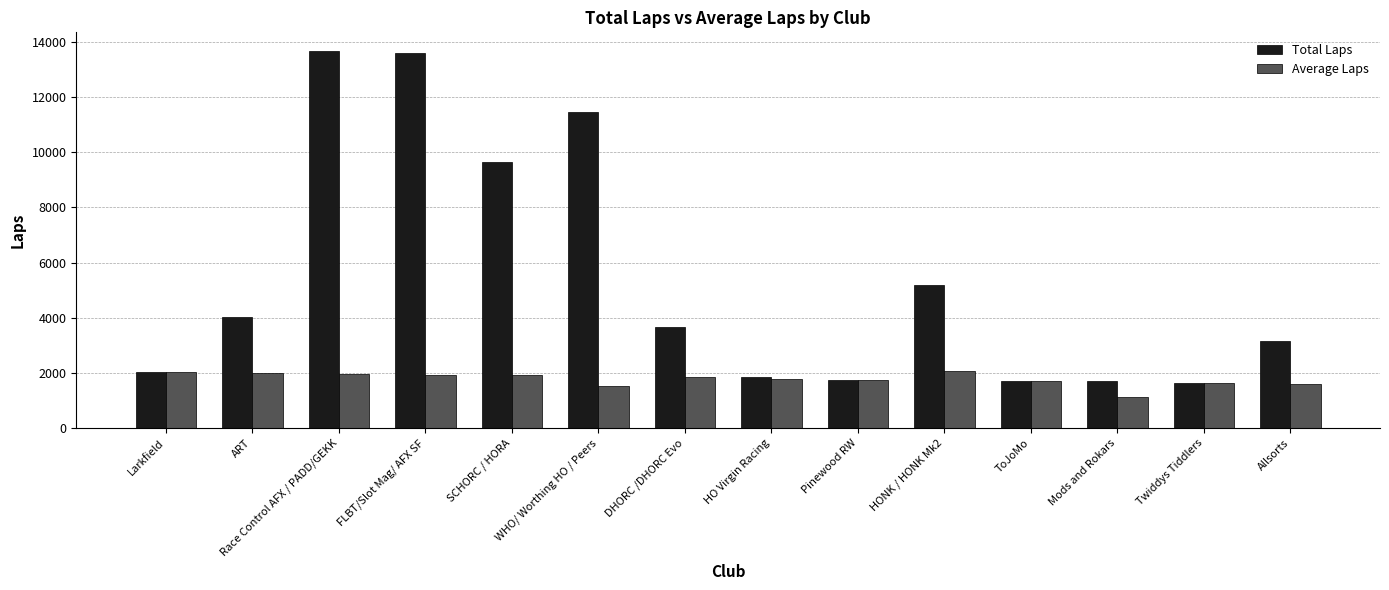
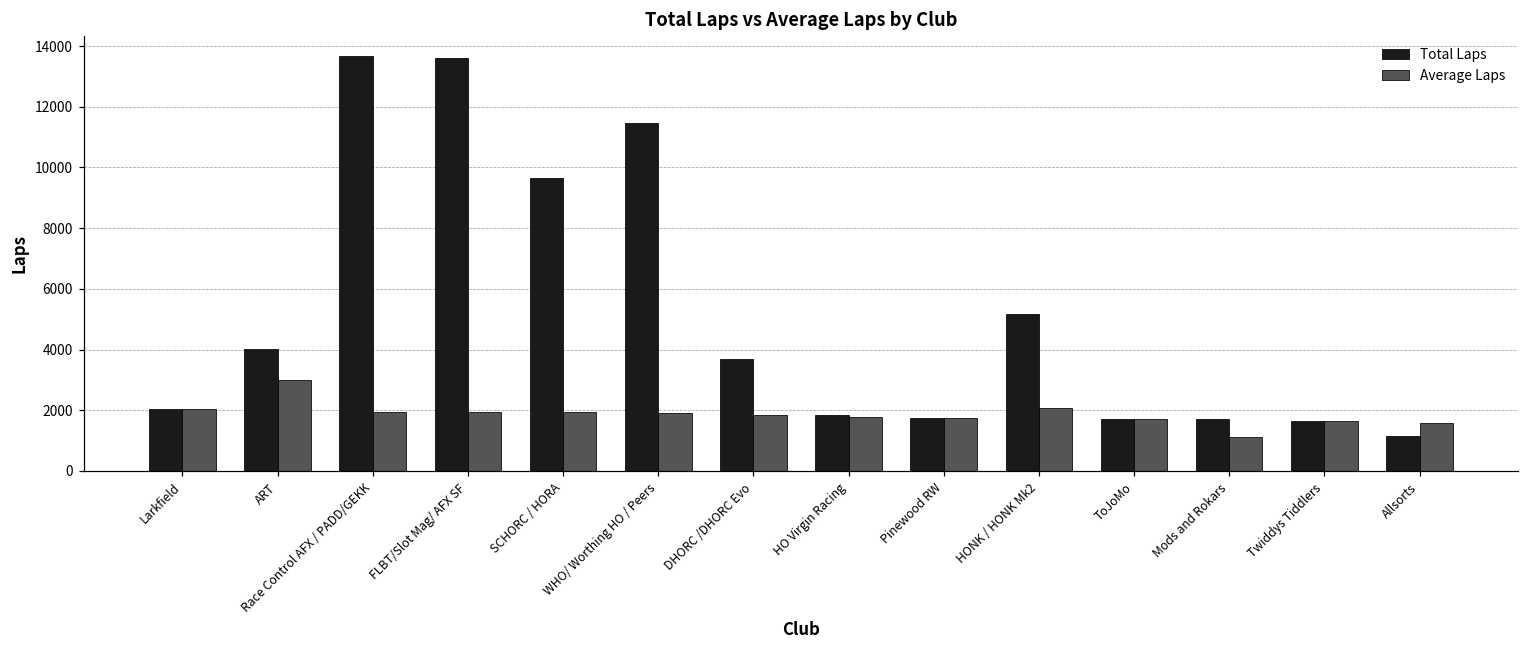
Average Laps, ART: 2000 -> 3000
Average Laps, WHO/ Worthing HO / Peers: 1500 -> 1900
Total Laps, Allsorts: 3200 -> 1100
